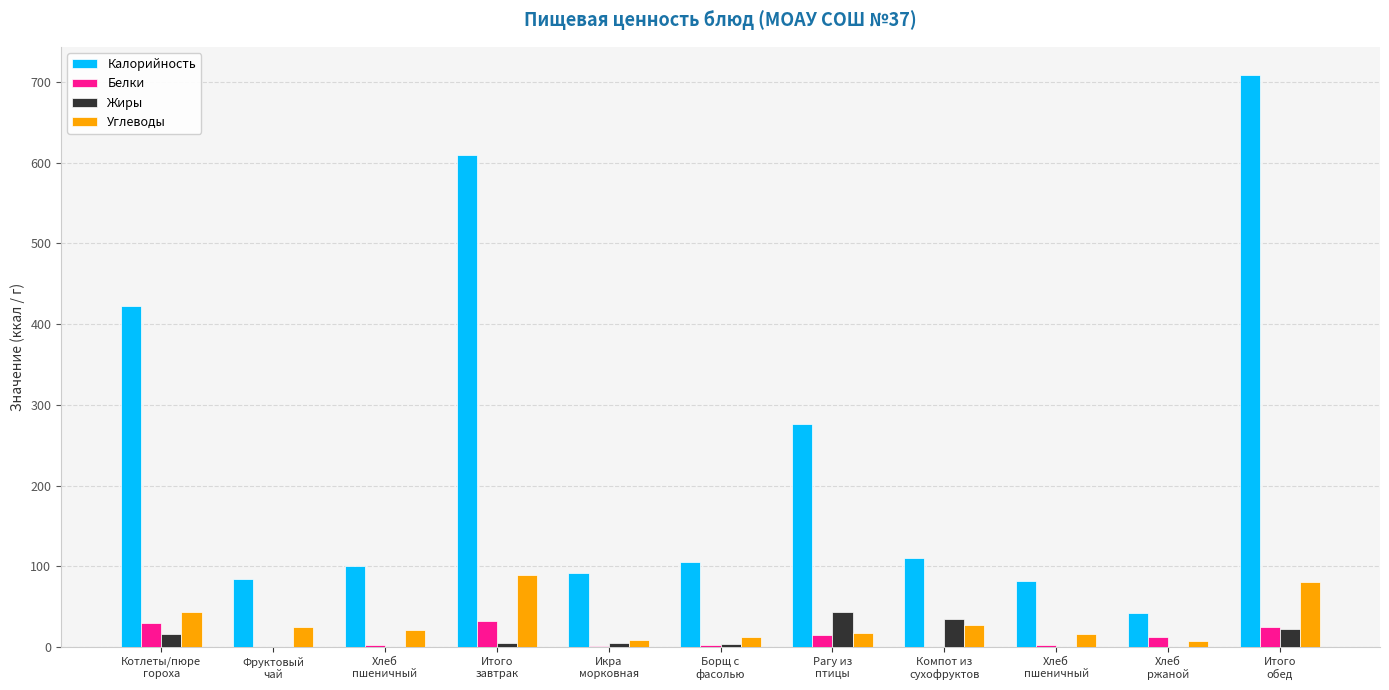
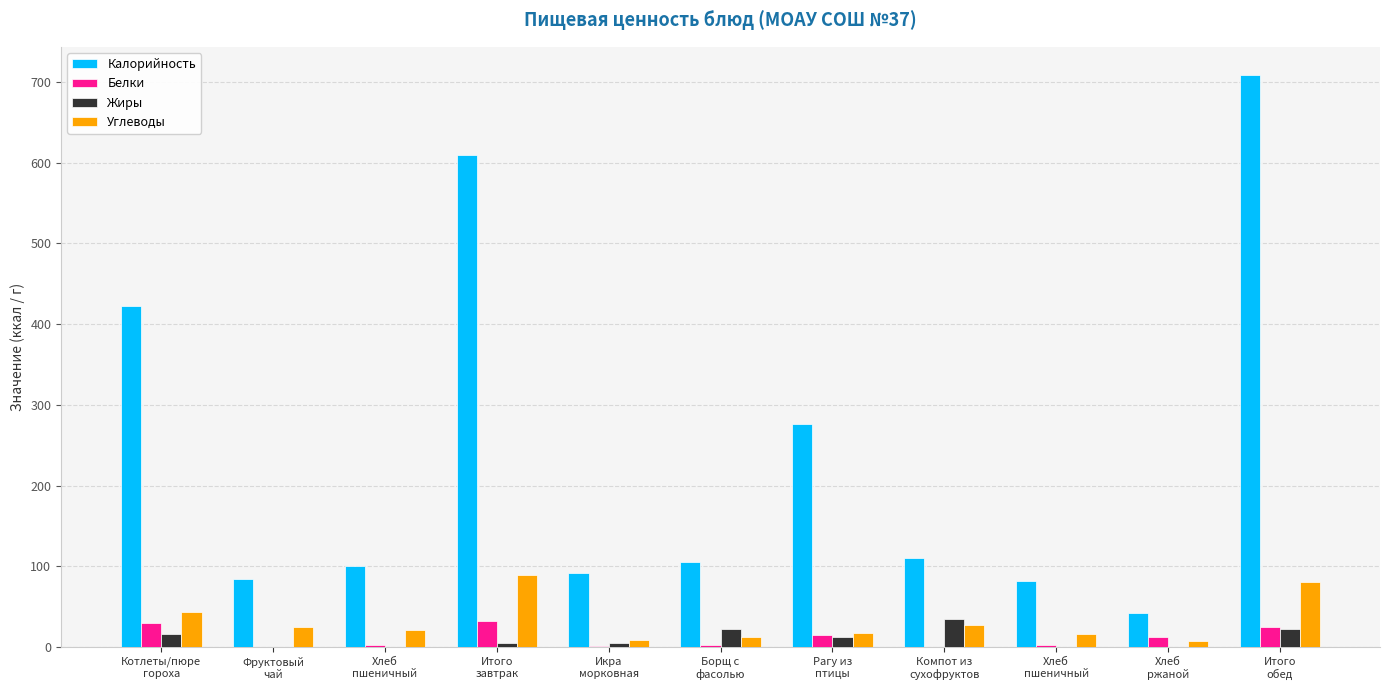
Жиры, Борщ с фасолью: 0 -> 20
Жиры, Рагу из птицы: 40 -> 10
